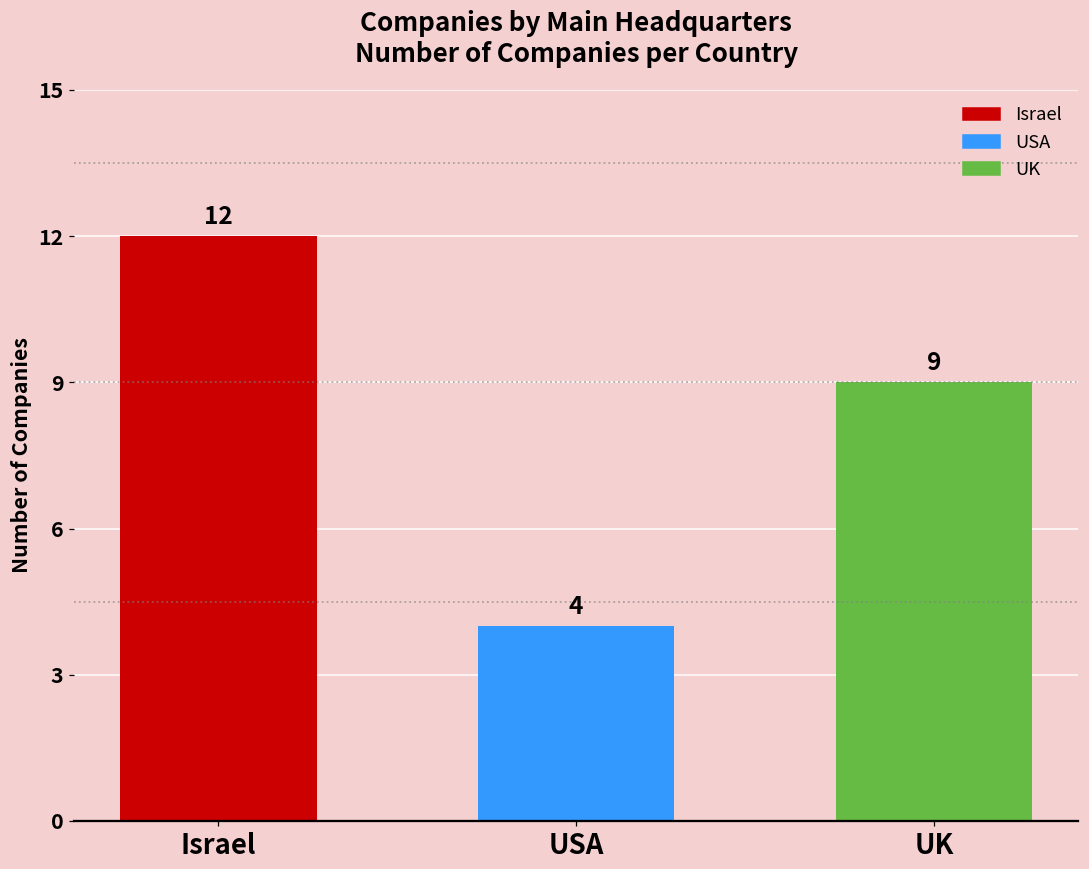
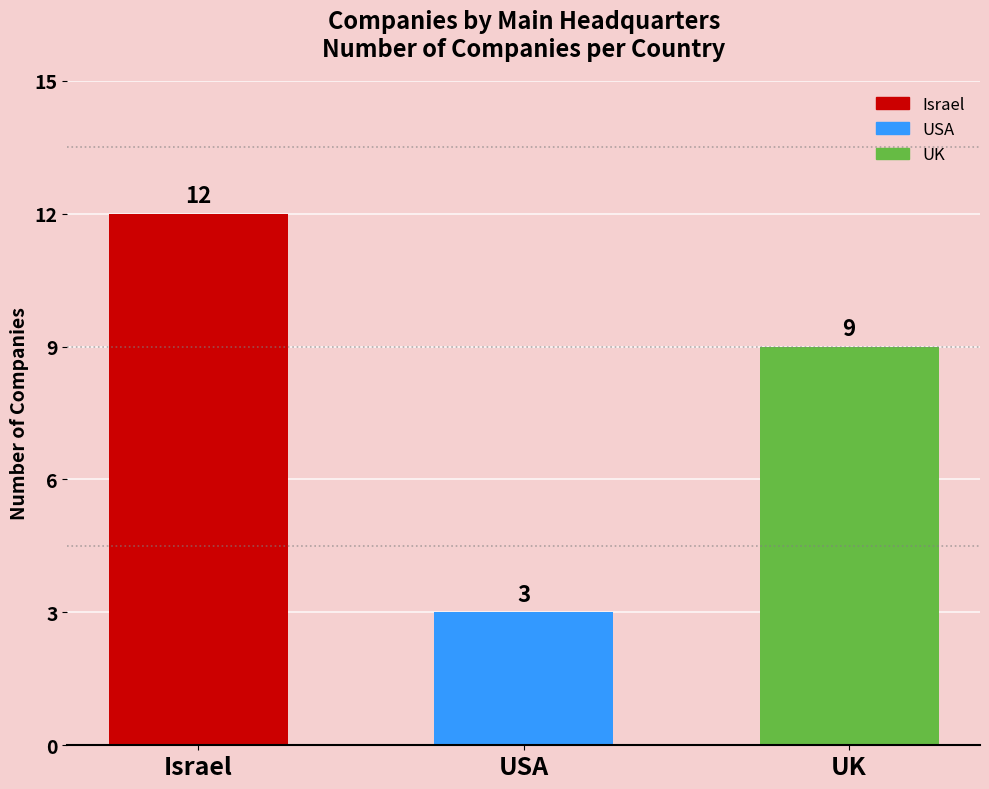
USA: 4 -> 3
